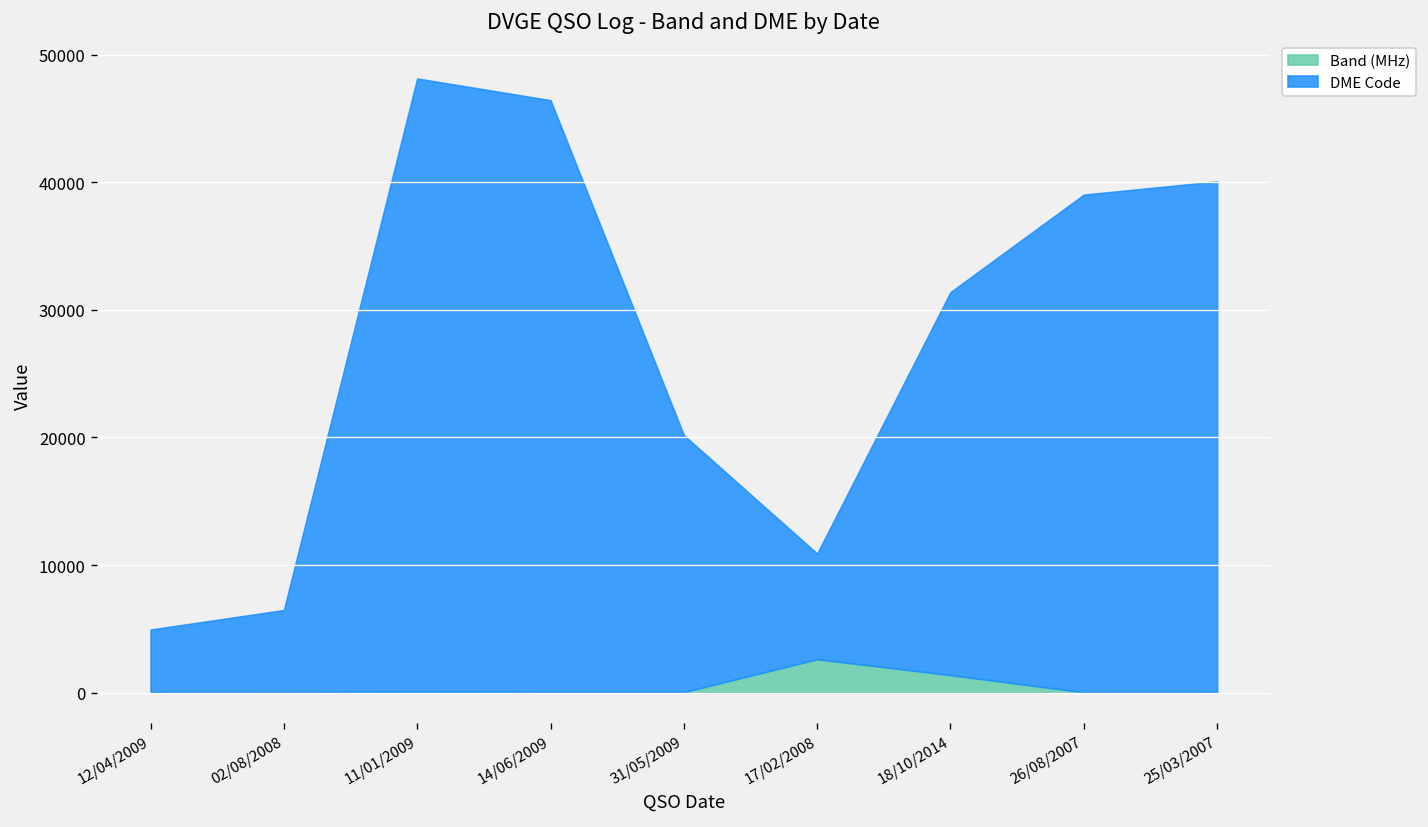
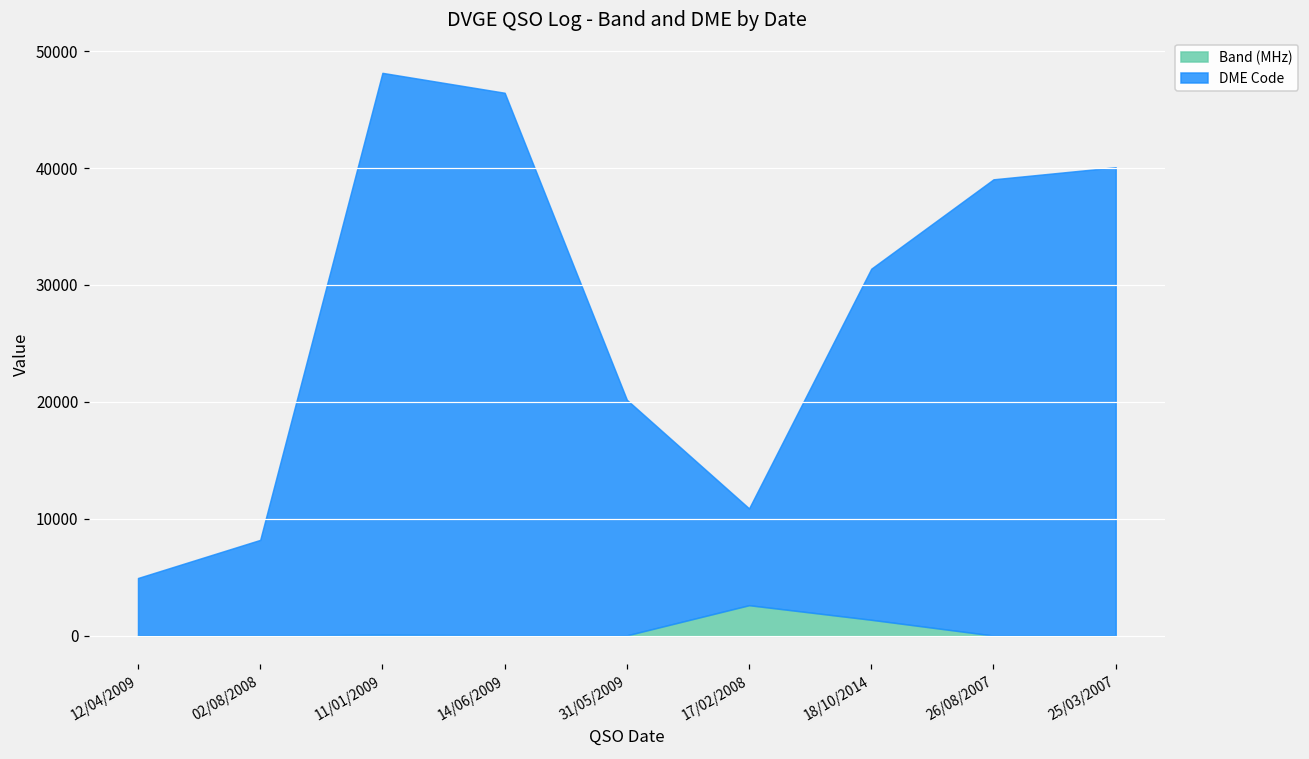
DME Code, 02/08/2008: 6500 -> 8200
